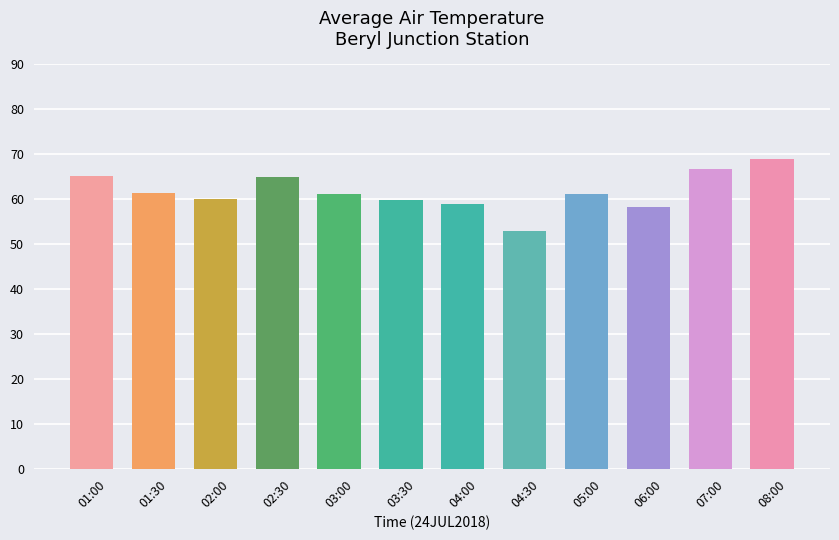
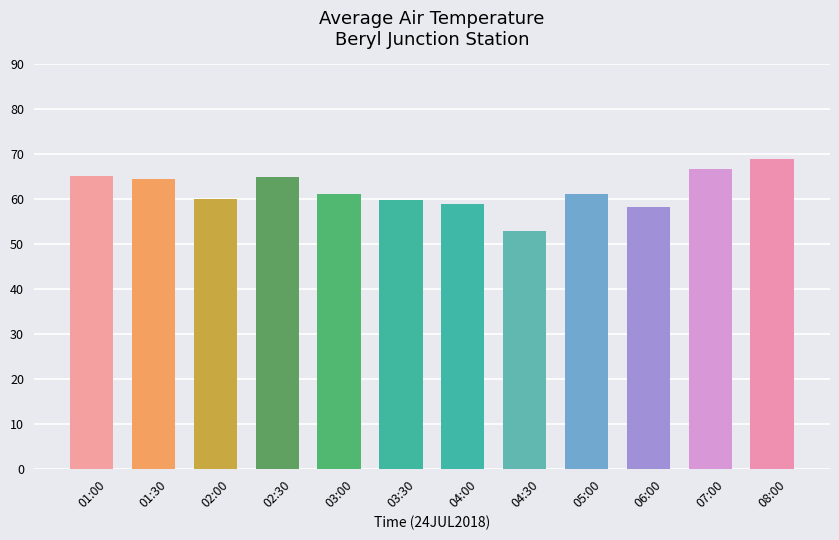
01:30: 61 -> 65
